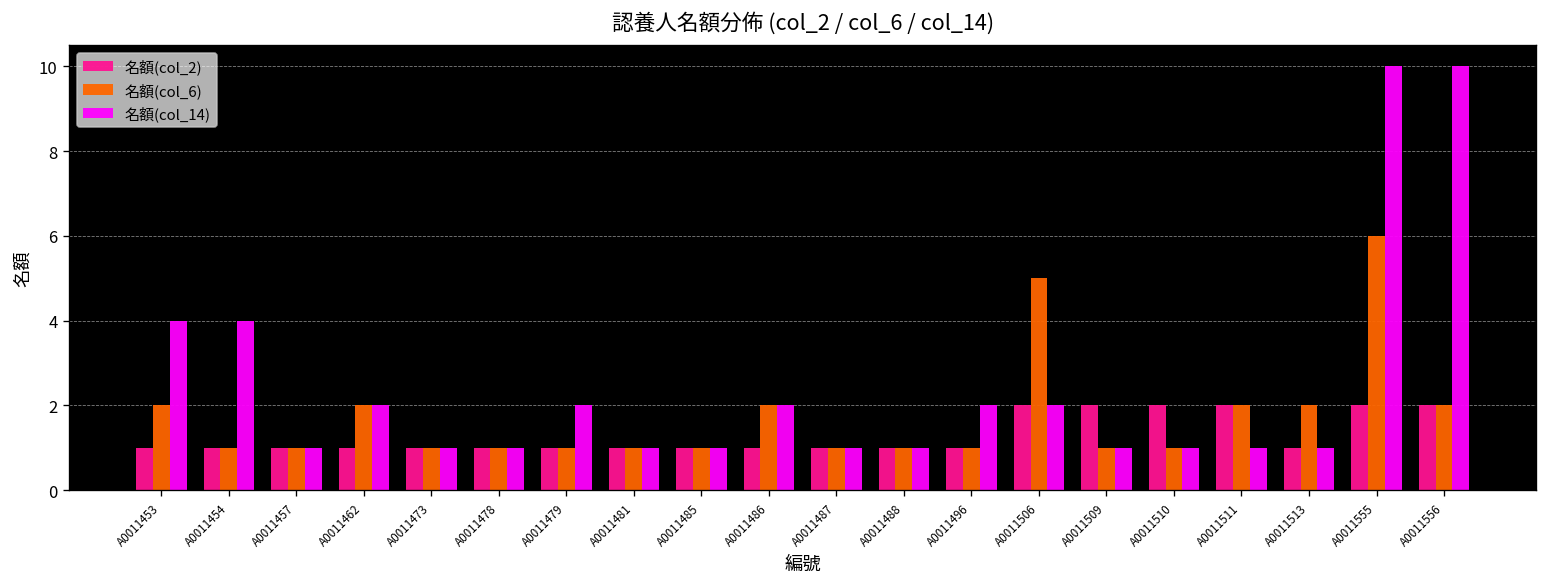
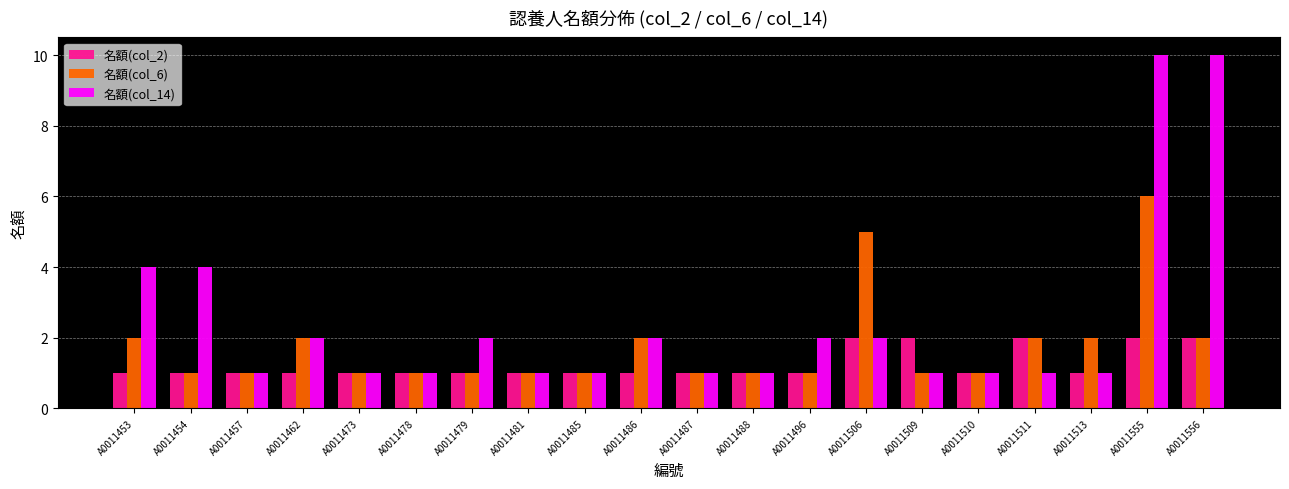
名額(col_2), A0011510: 2 -> 1
